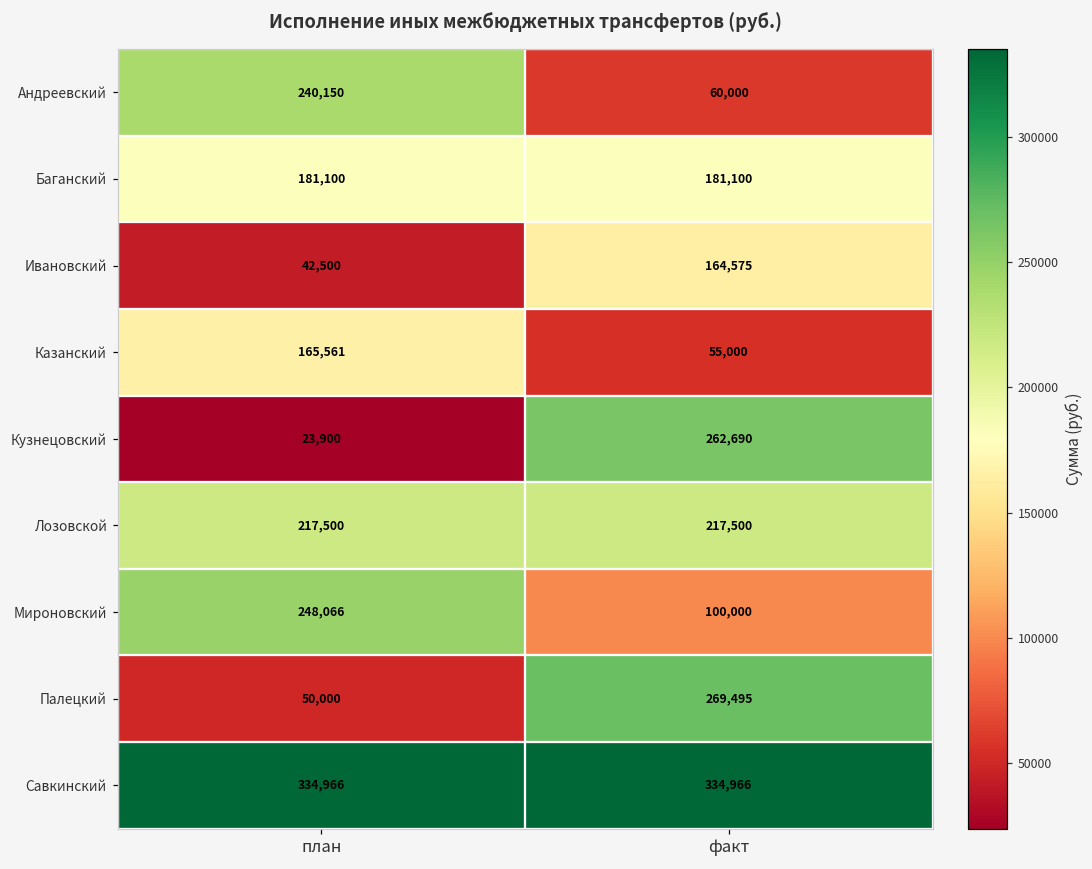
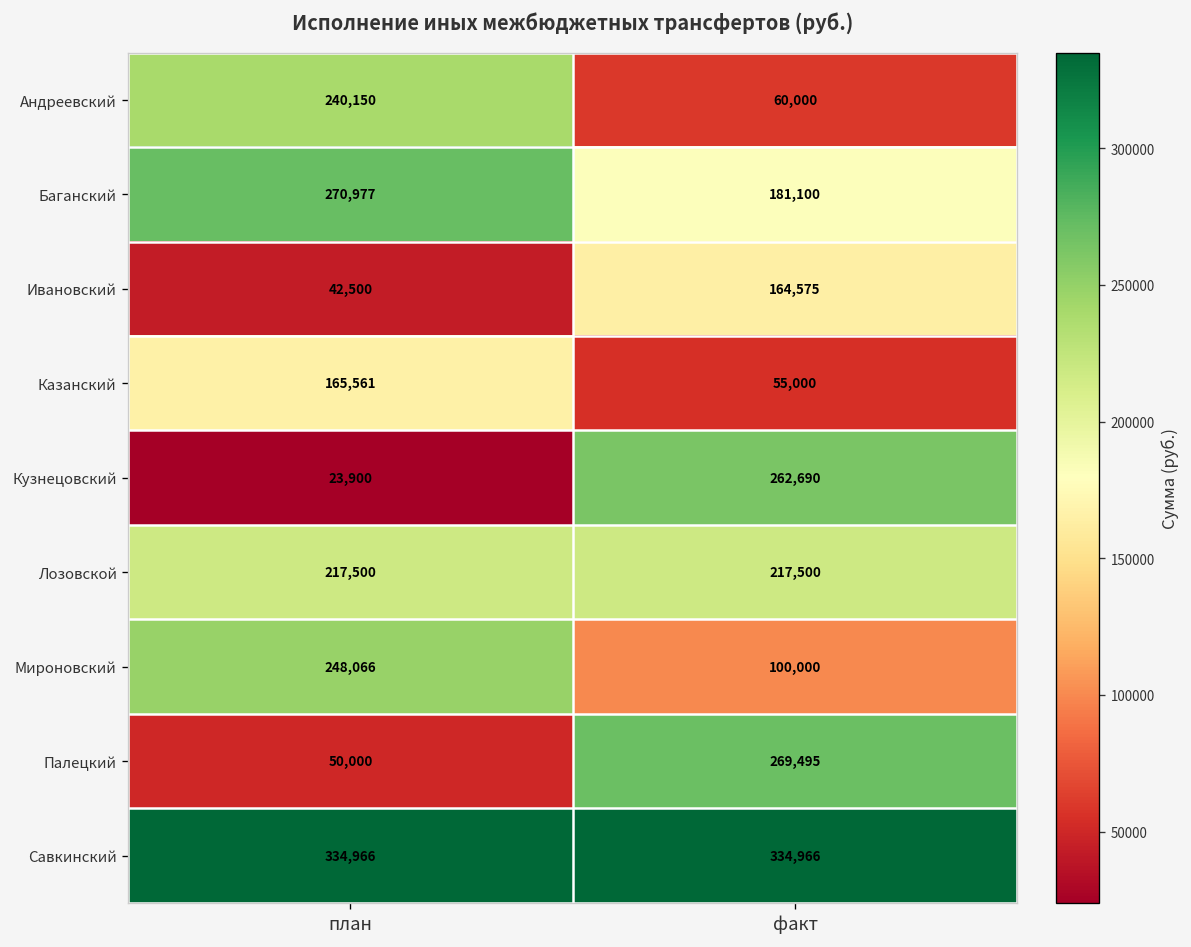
Баганский, план: 181,100 -> 270,977
